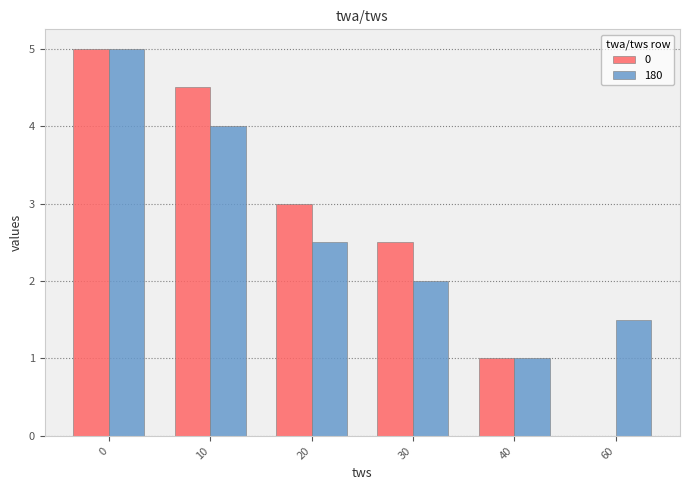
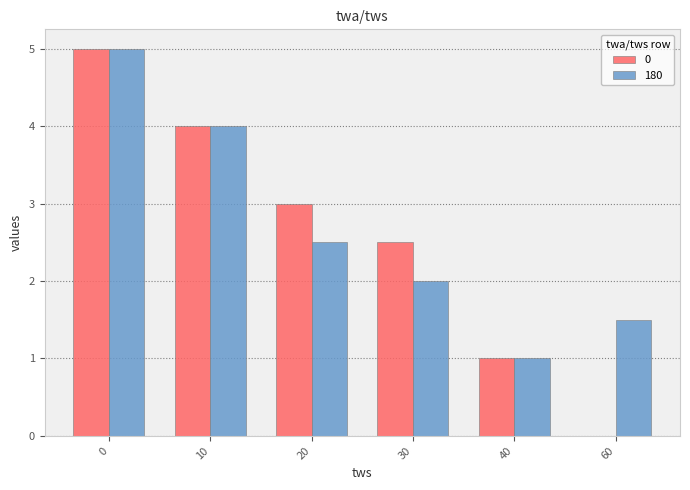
0, 10: 4.5 -> 4.0
